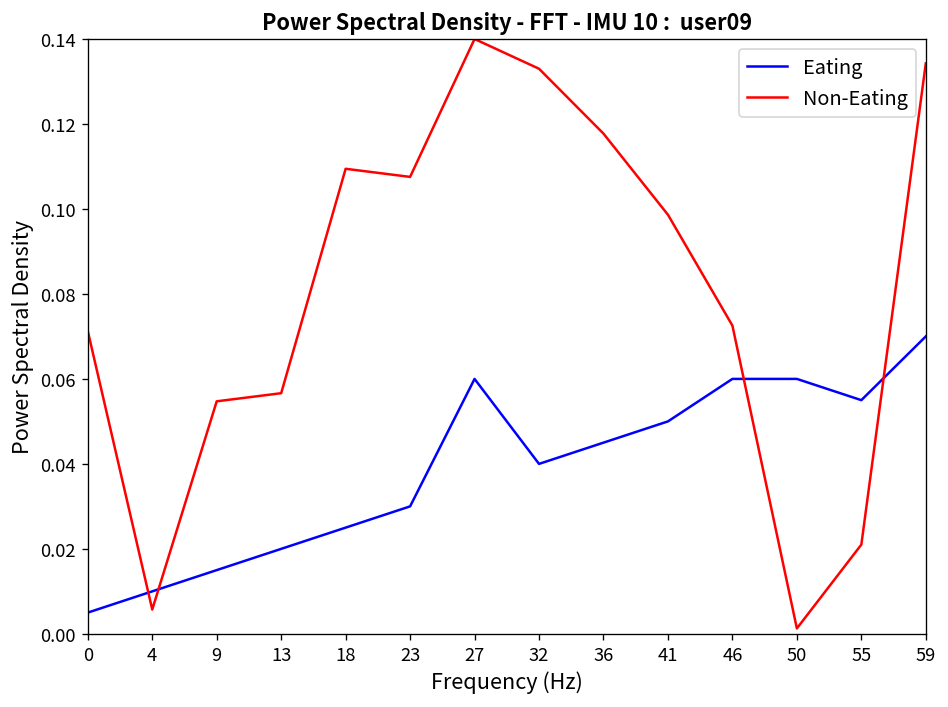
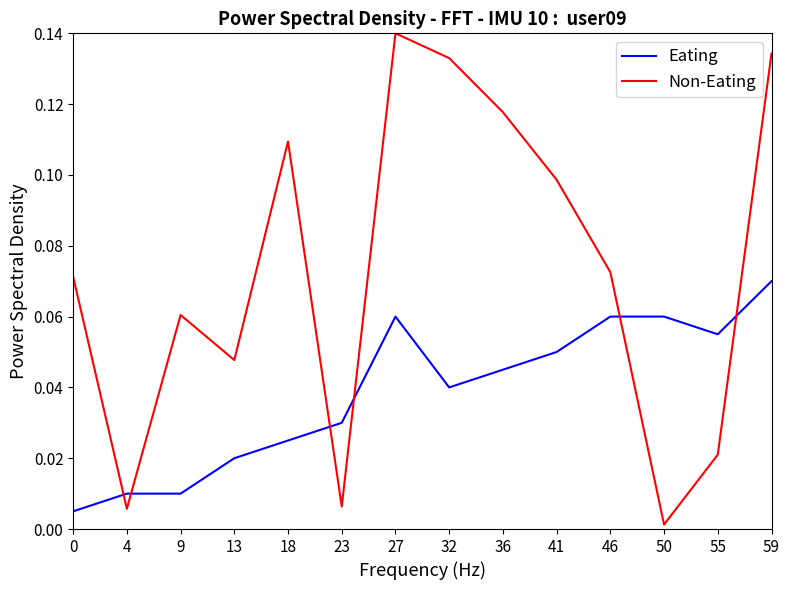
Eating, 9: 0.015 -> 0.010
Non-Eating, 9: 0.055 -> 0.060
Non-Eating, 13: 0.057 -> 0.048
Non-Eating, 23: 0.108 -> 0.006
